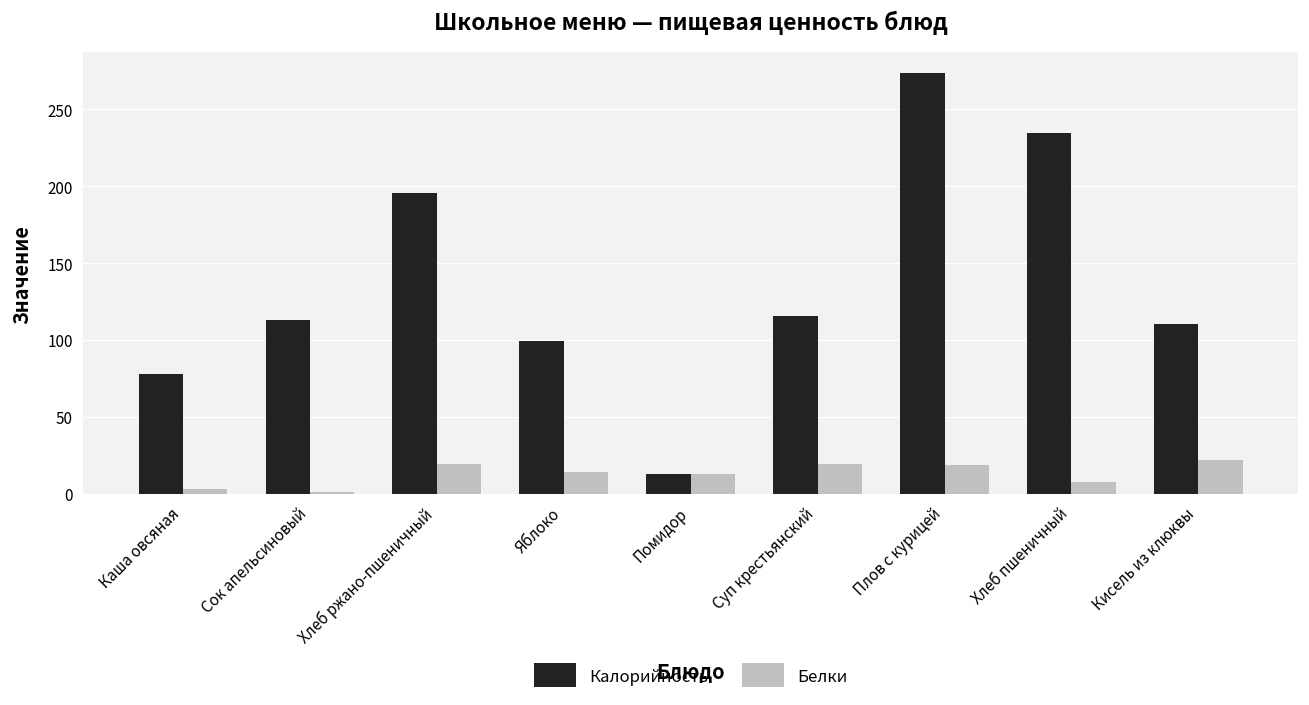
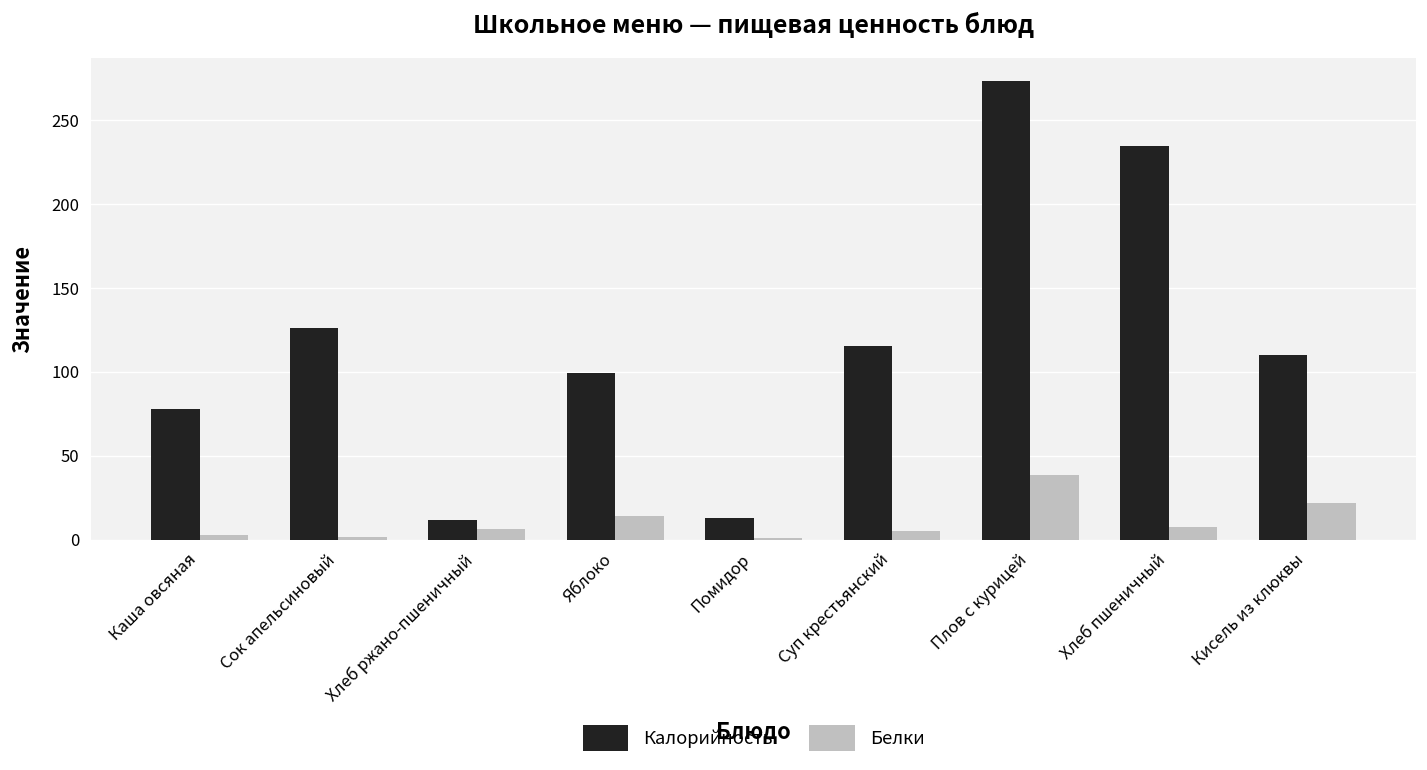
Калорийность, Сок апельсиновый: 113 -> 126
Калорийность, Хлеб ржано-пшеничный: 196 -> 12
Белки, Хлеб ржано-пшеничный: 20 -> 7
Белки, Помидор: 13 -> 1
Белки, Суп крестьянский: 19 -> 5
Белки, Плов с курицей: 19 -> 38
